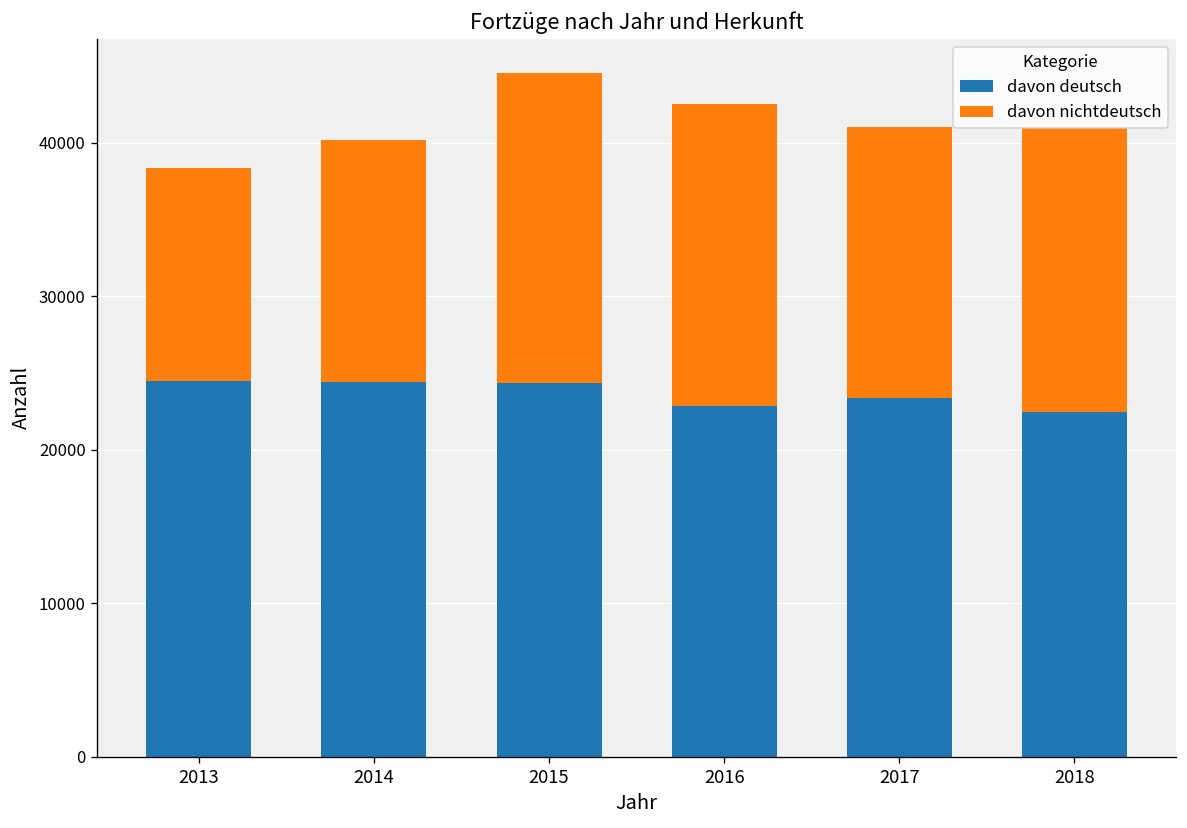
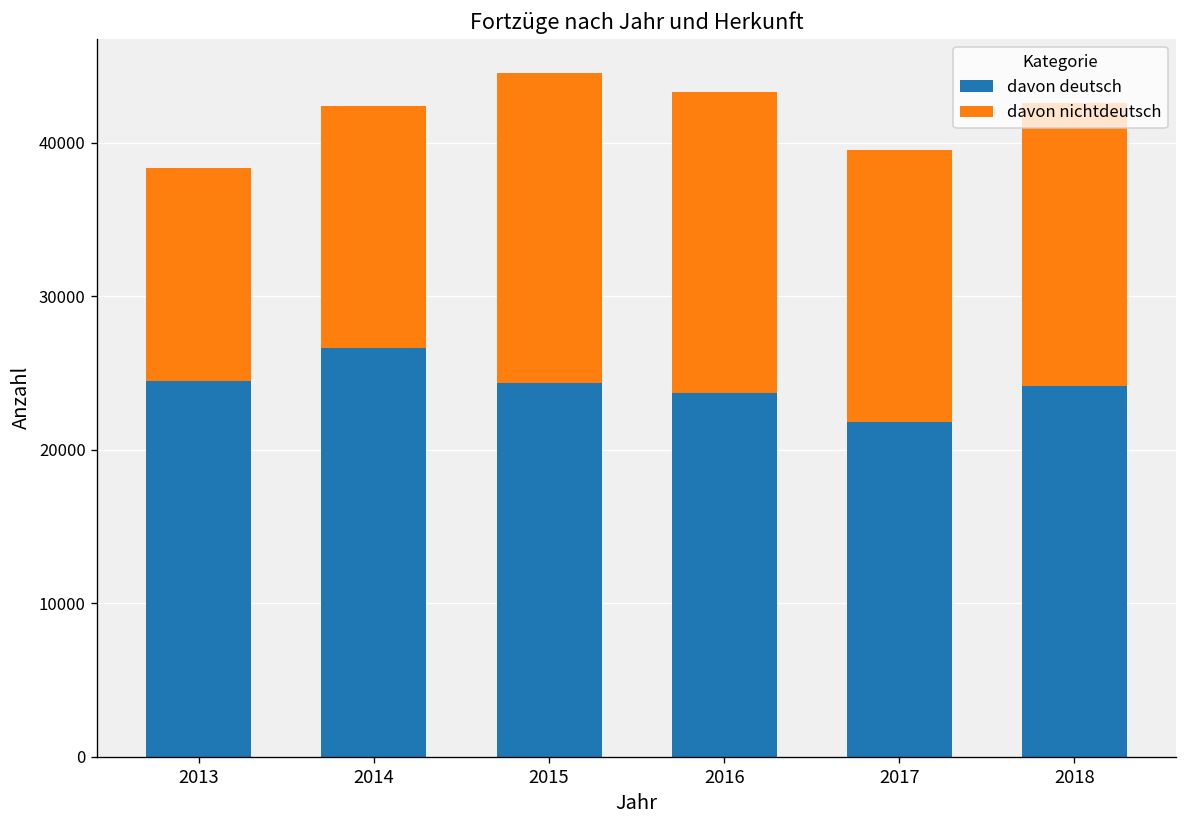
davon deutsch, 2014: 24400 -> 26700
davon deutsch, 2016: 22900 -> 23700
davon deutsch, 2017: 23400 -> 21800
davon deutsch, 2018: 22500 -> 24100
